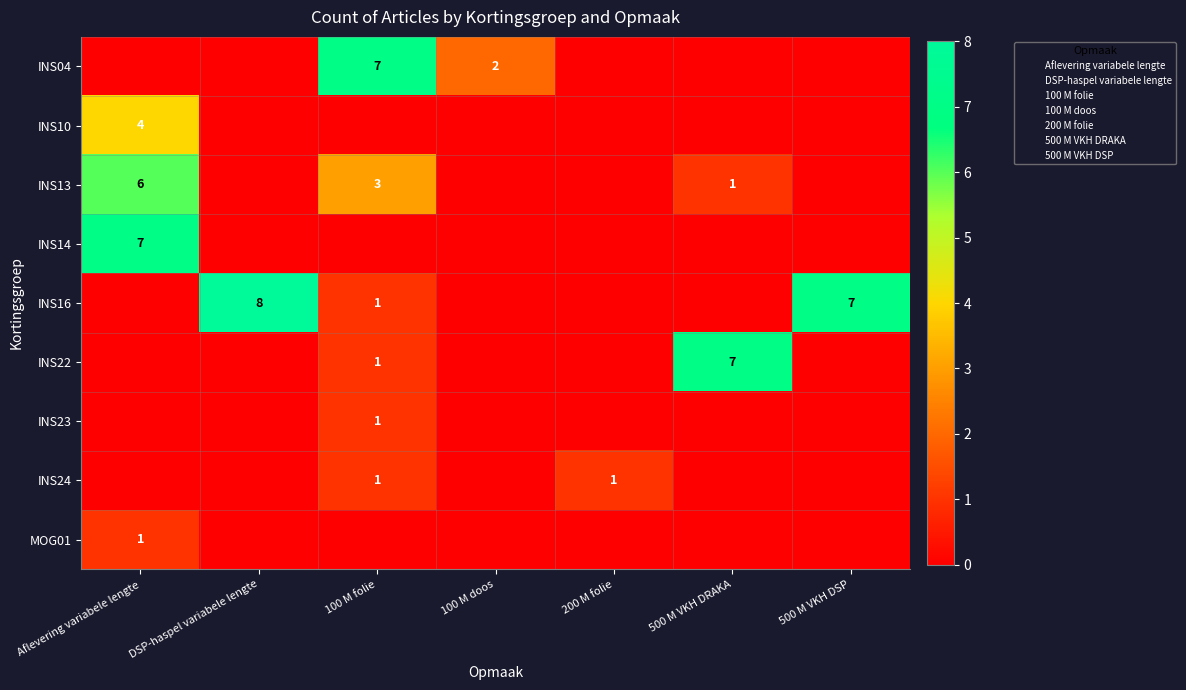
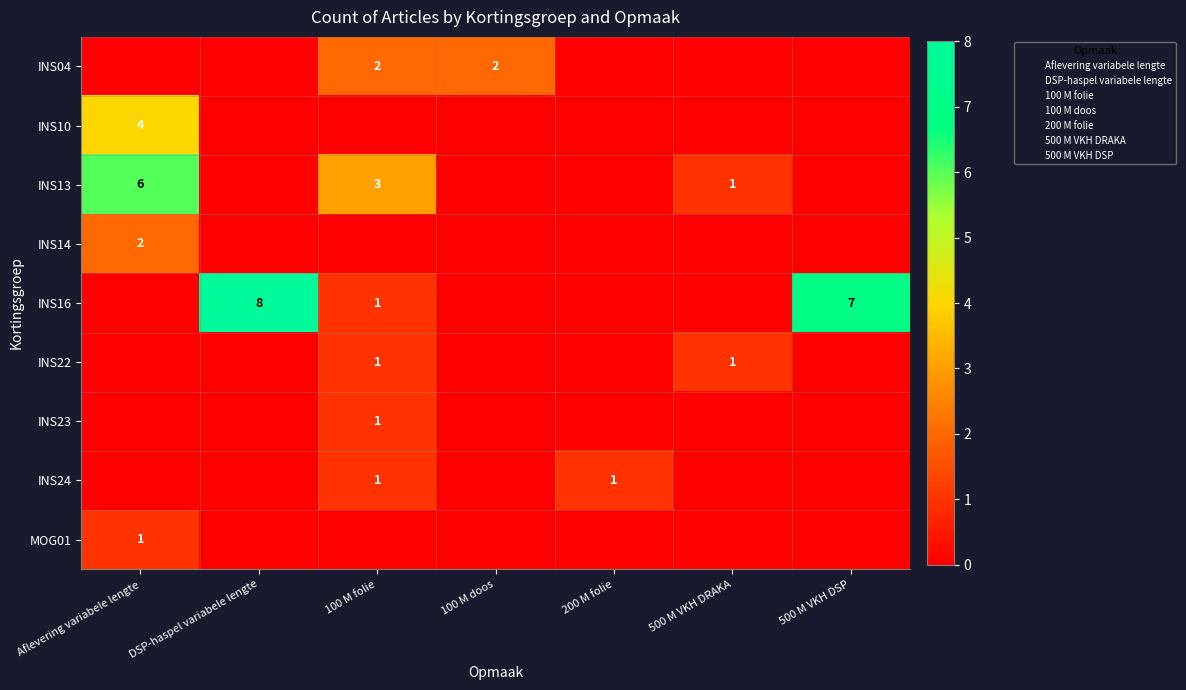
INS04, 100 M folie: 7 -> 2
INS14, Aflevering variabele lengte: 7 -> 2
INS22, 500 M VKH DRAKA: 7 -> 1
